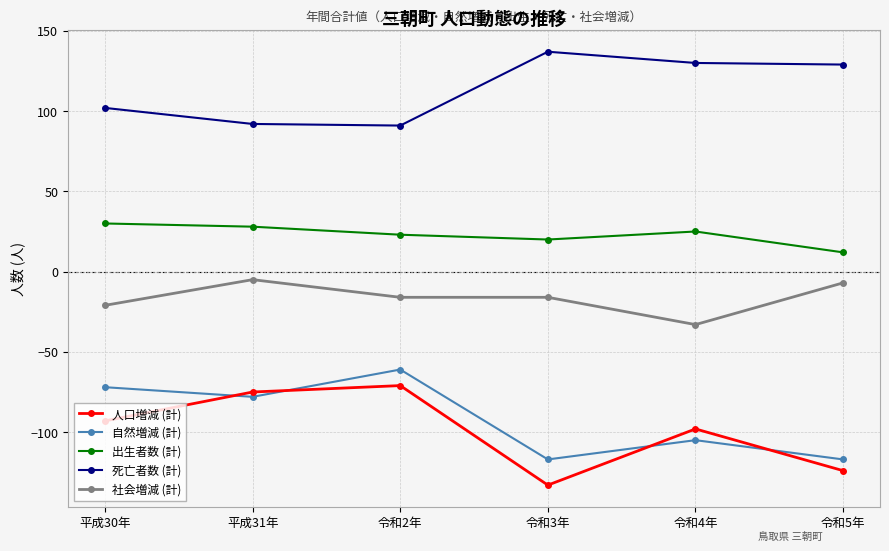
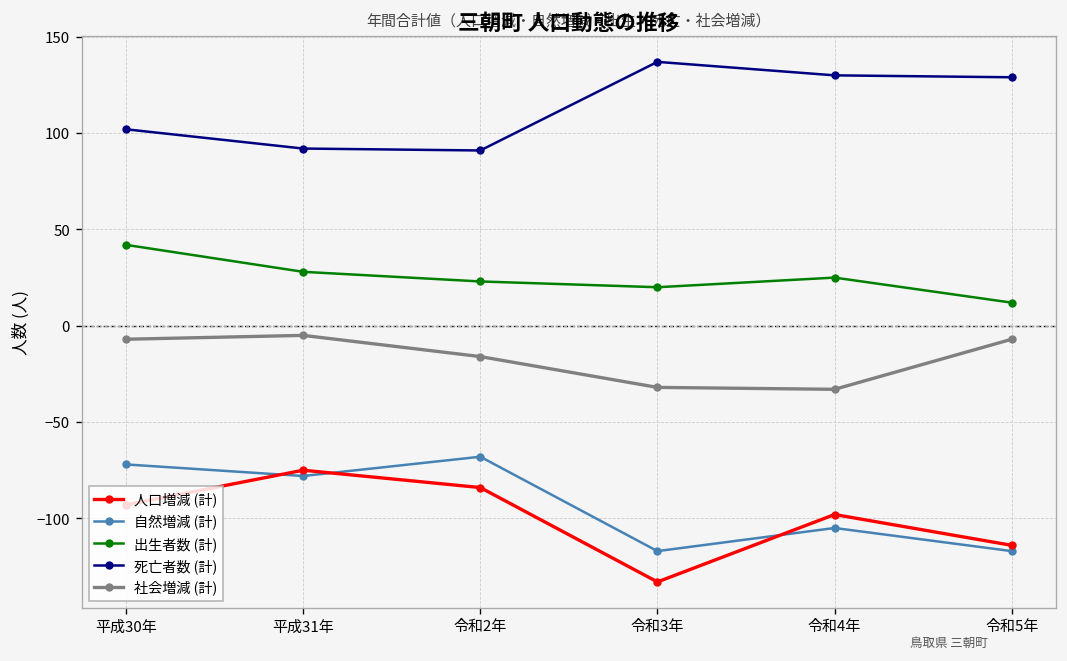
出生者数 (計), 平成30年: 30 -> 42
社会増減 (計), 平成30年: -21 -> -7
人口増減 (計), 令和2年: -71 -> -84
自然増減 (計), 令和2年: -61 -> -68
社会増減 (計), 令和3年: -16 -> -32
人口増減 (計), 令和5年: -124 -> -114
